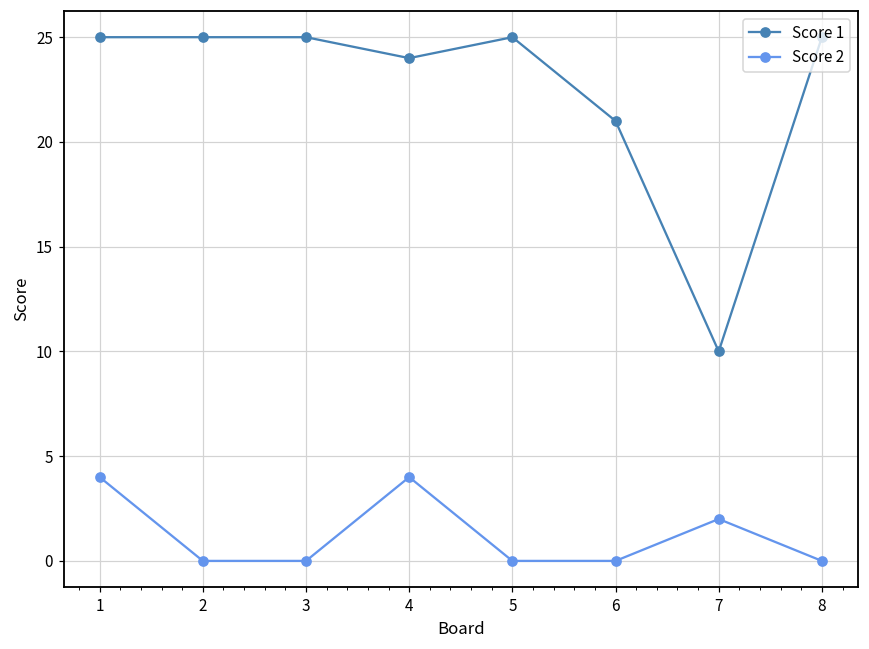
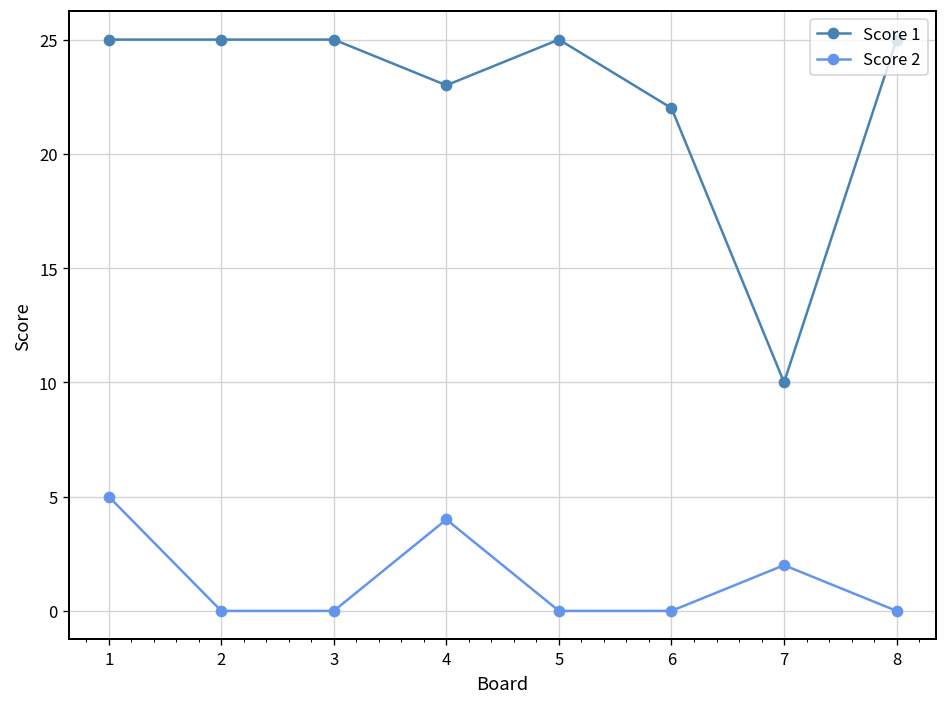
Score 2, 1: 4 -> 5
Score 1, 4: 24 -> 23
Score 1, 6: 21 -> 22
